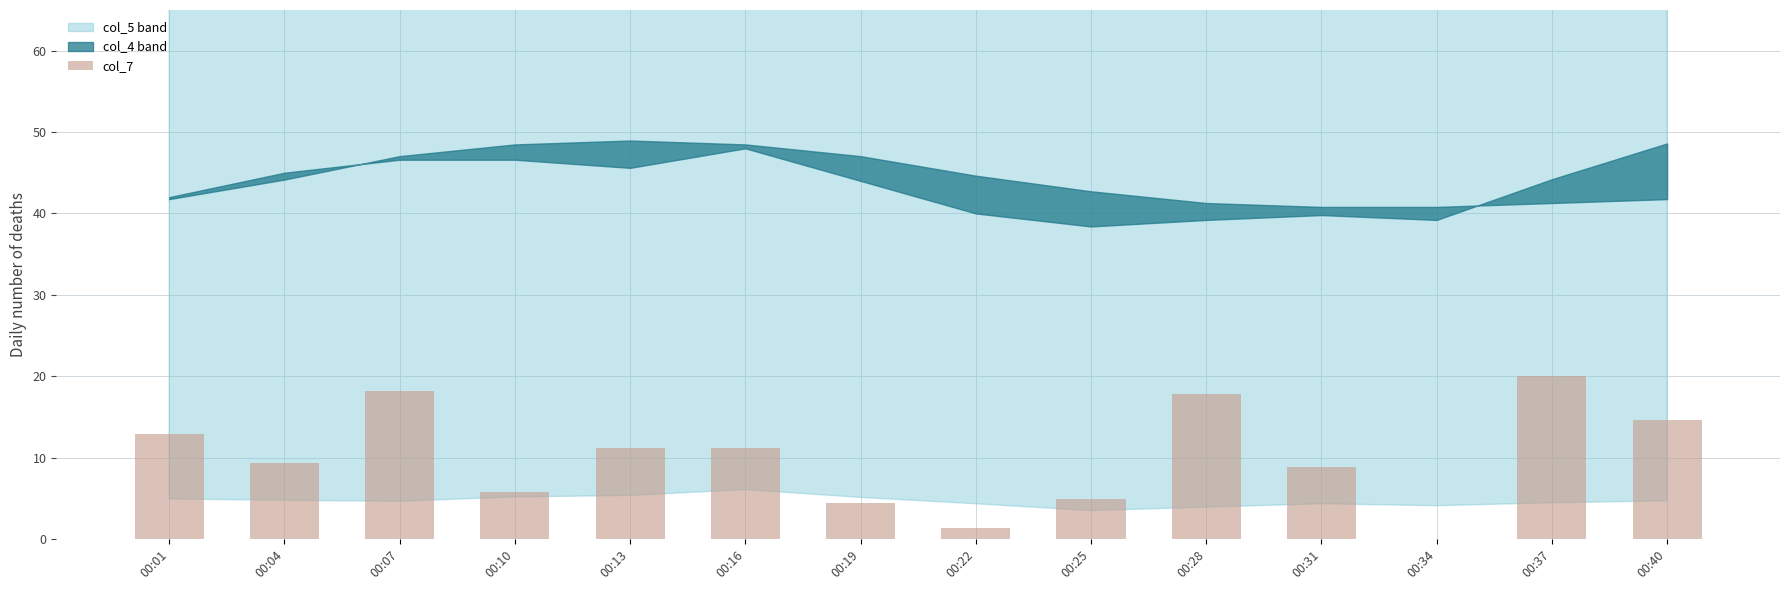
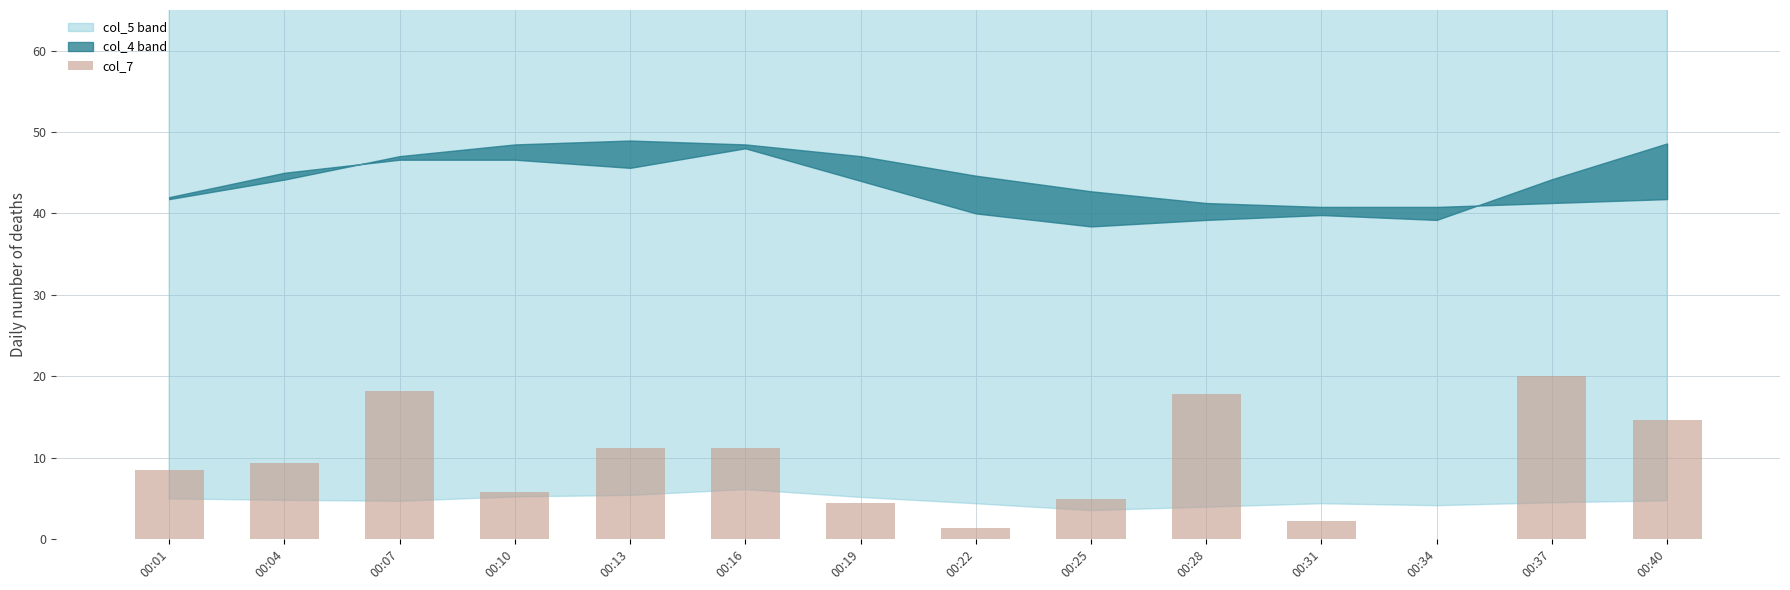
col_7, 00:01: 13 -> 8
col_7, 00:31: 9 -> 2
